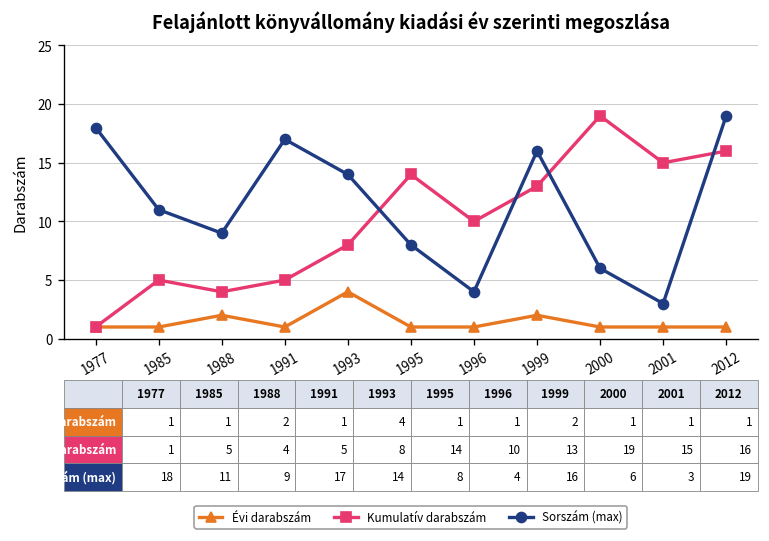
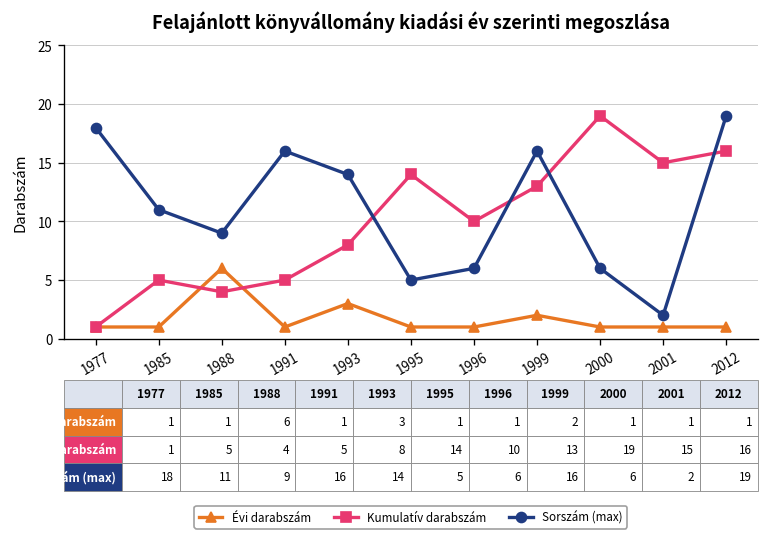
Évi darabszám, 1988: 2 -> 6
Sorszám (max), 1991: 17 -> 16
Évi darabszám, 1993: 4 -> 3
Sorszám (max), 1995: 8 -> 5
Sorszám (max), 1996: 4 -> 6
Sorszám (max), 2001: 3 -> 2
